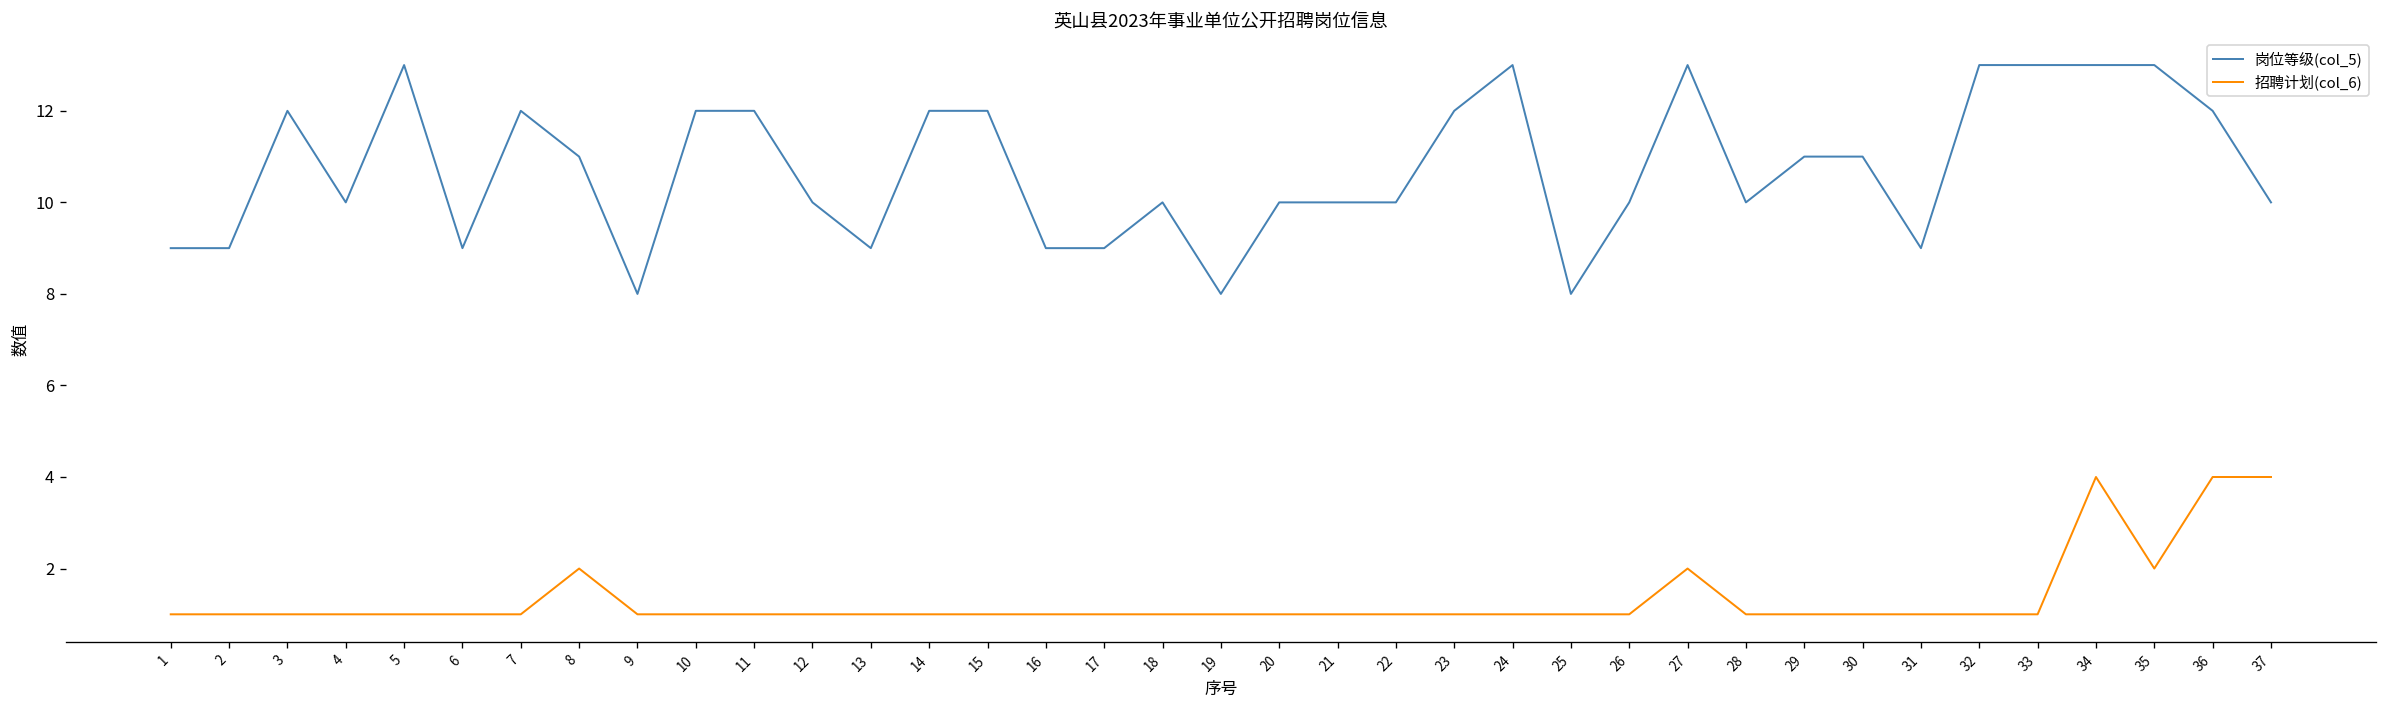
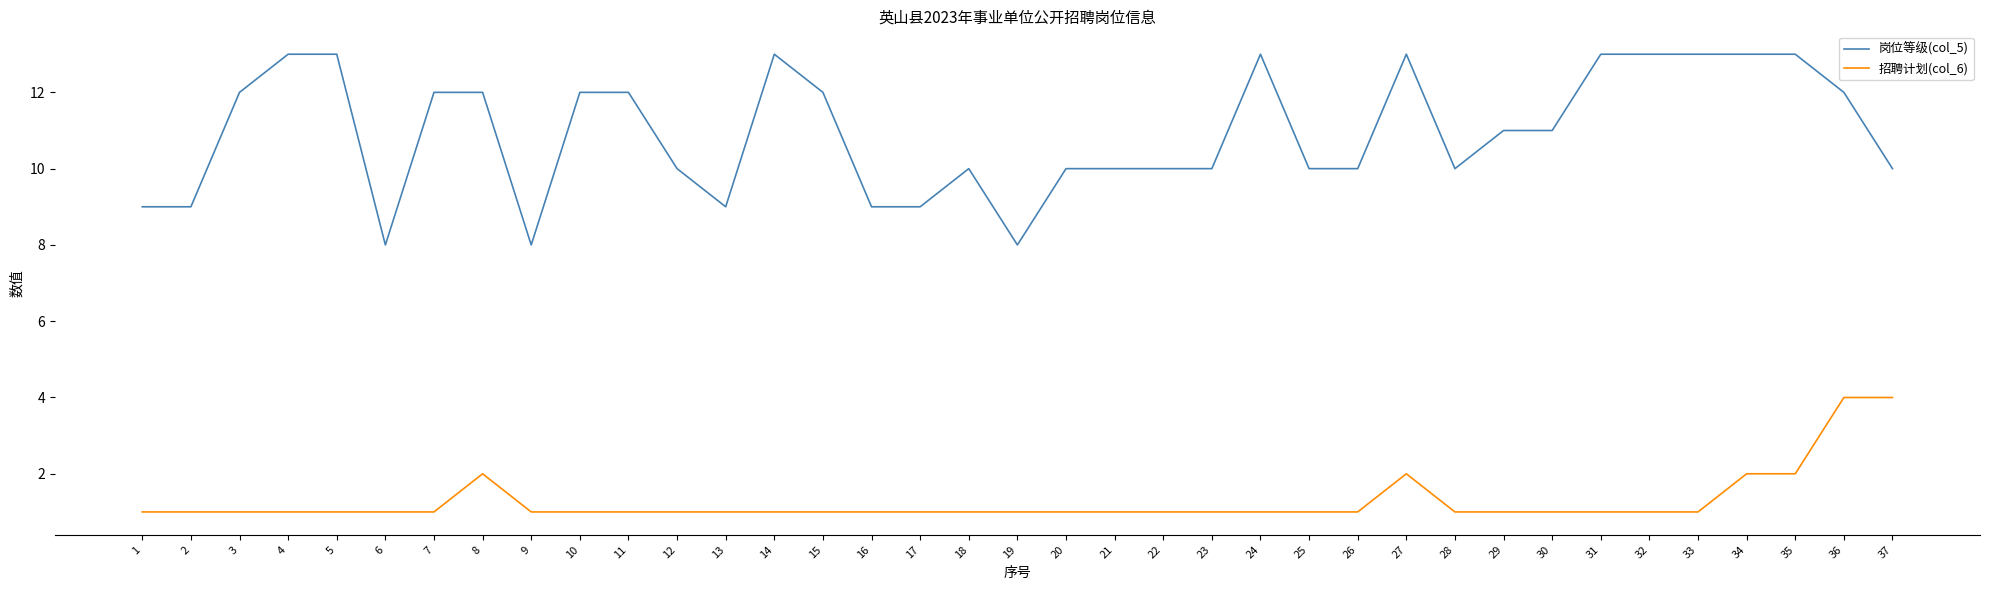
岗位等级(col_5), 4: 10 -> 13
岗位等级(col_5), 6: 9 -> 8
岗位等级(col_5), 8: 11 -> 12
岗位等级(col_5), 14: 12 -> 13
岗位等级(col_5), 23: 12 -> 10
岗位等级(col_5), 25: 8 -> 10
岗位等级(col_5), 31: 9 -> 13
招聘计划(col_6), 34: 4 -> 2
